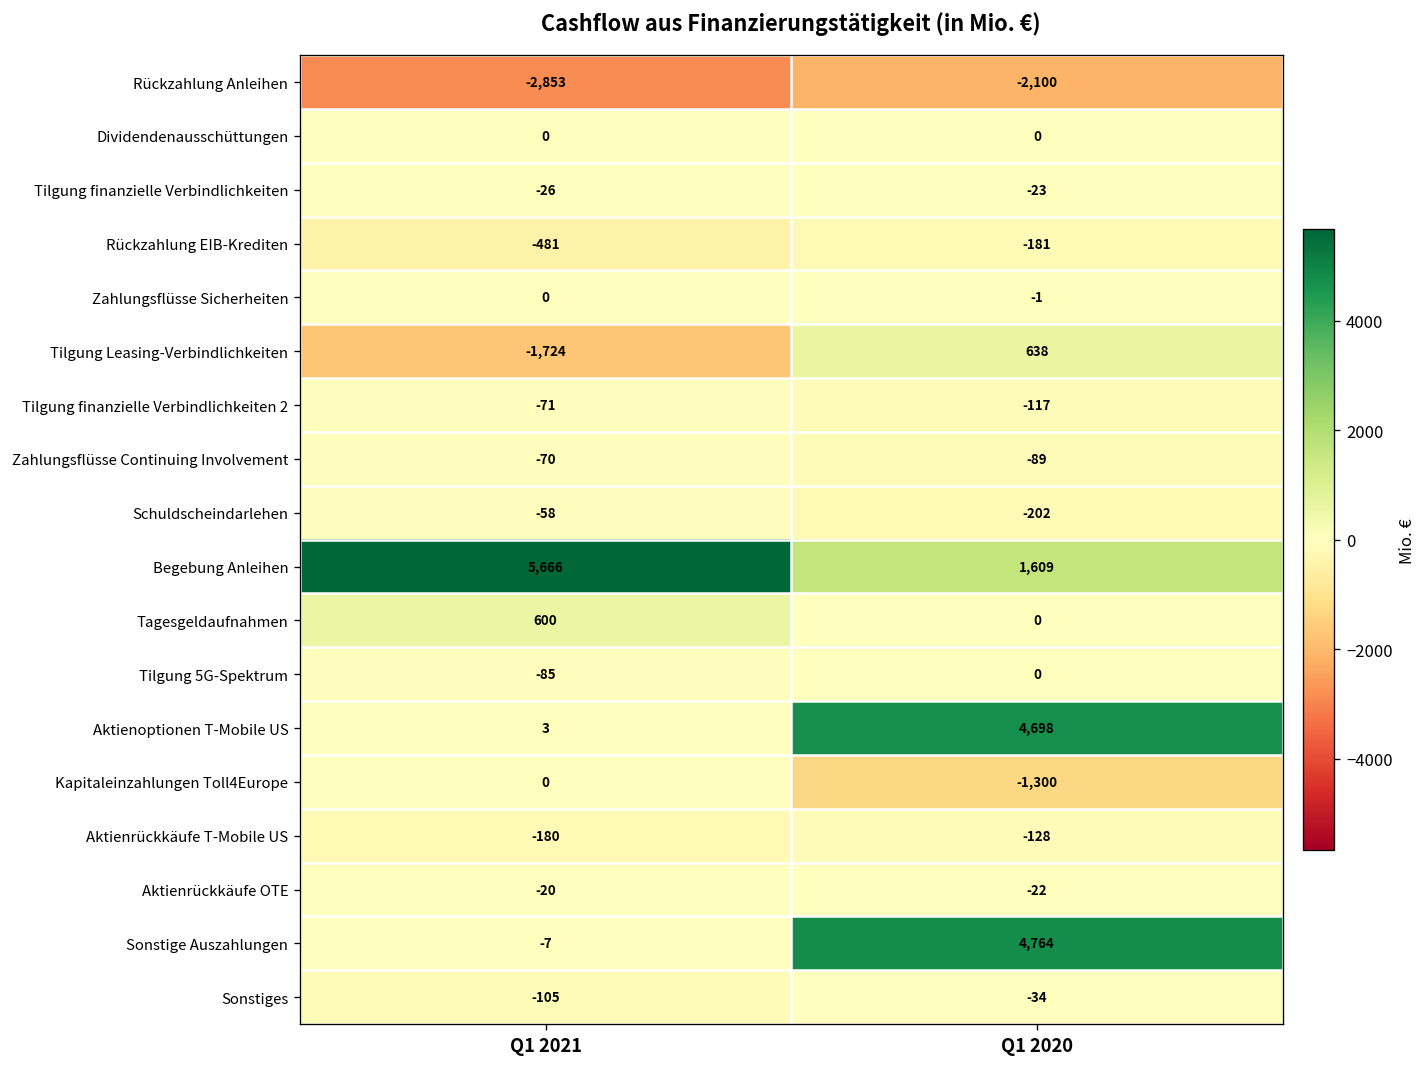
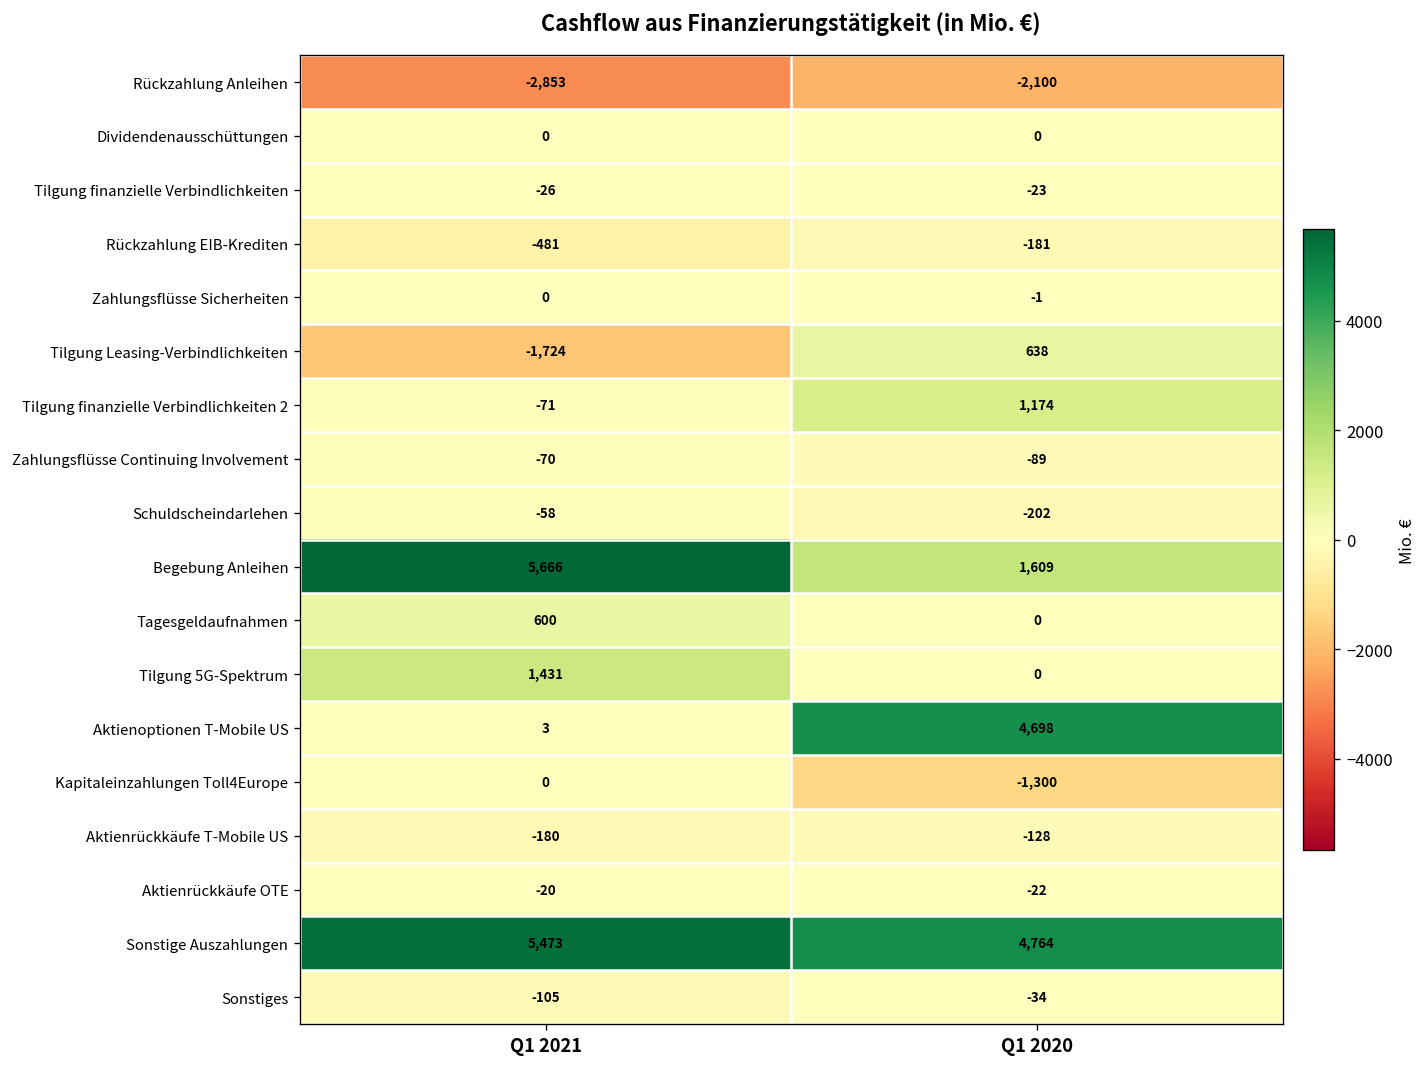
Tilgung finanzielle Verbindlichkeiten 2, Q1 2020: -117 -> 1,174
Tilgung 5G-Spektrum, Q1 2021: -85 -> 1,431
Sonstige Auszahlungen, Q1 2021: -7 -> 5,473
